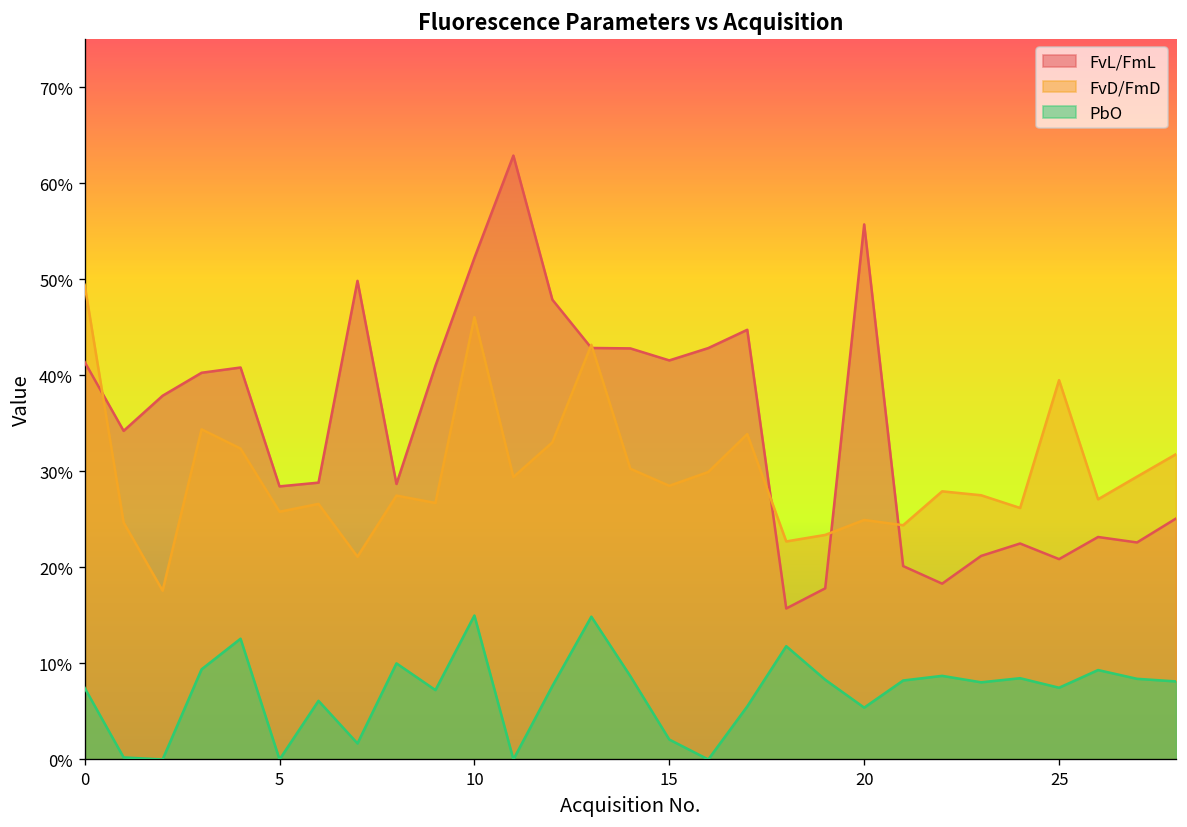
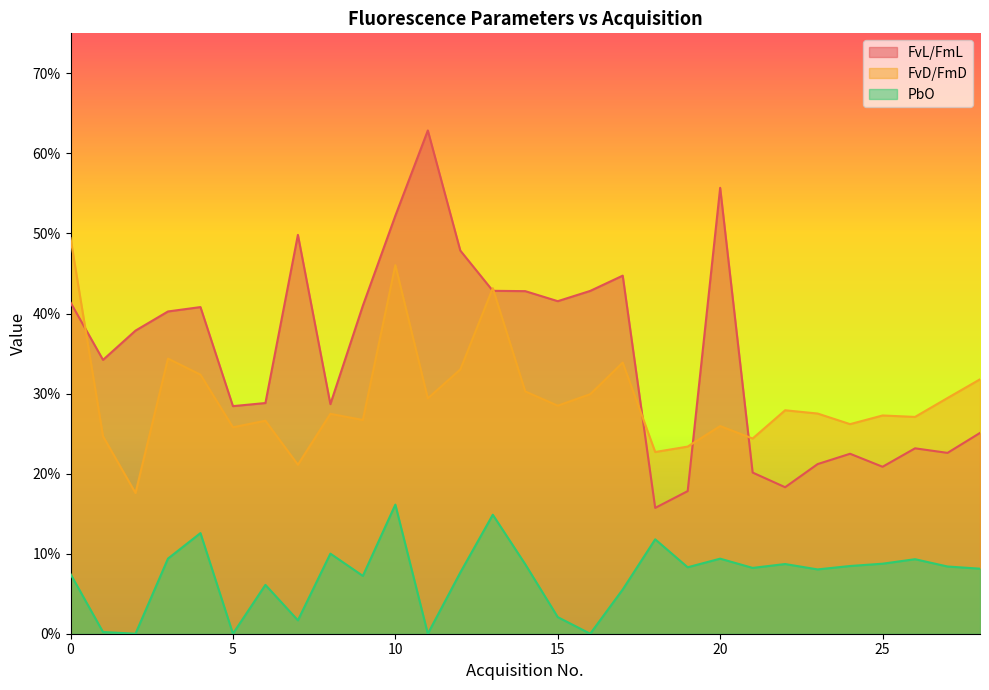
PbO, 10: 15% -> 16%
FvD/FmD, 20: 25% -> 26%
PbO, 20: 5% -> 9%
FvD/FmD, 25: 39% -> 27%
PbO, 25: 7% -> 9%
